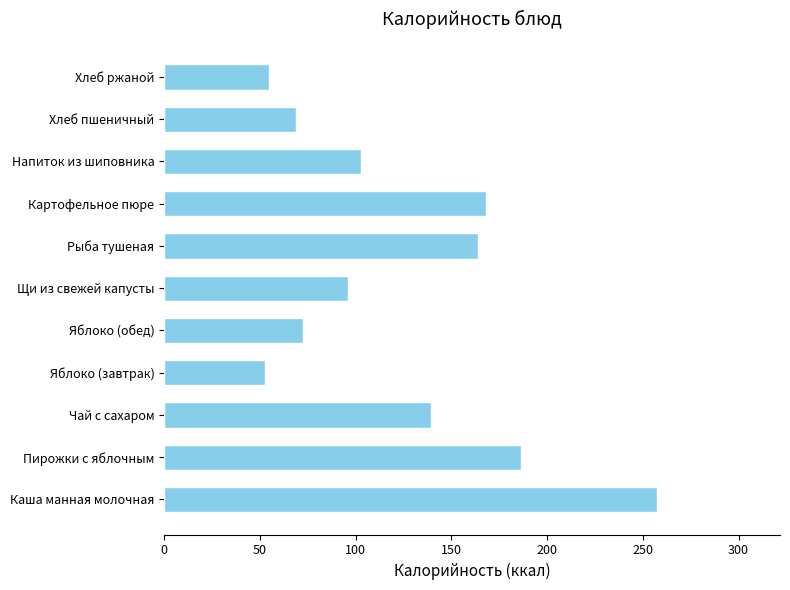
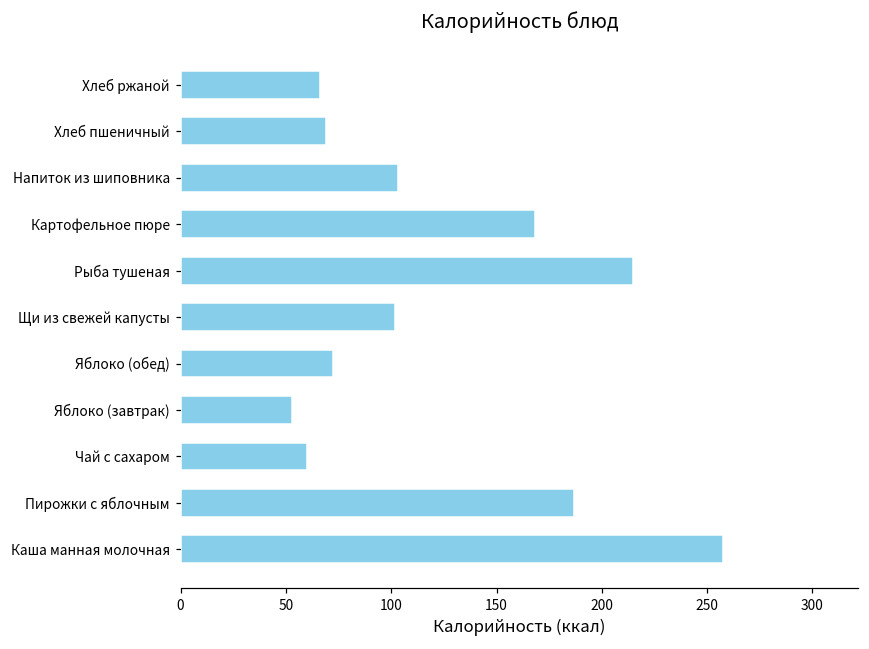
Хлеб ржаной: 55 -> 66
Рыба тушеная: 164 -> 215
Щи из свежей капусты: 96 -> 102
Чай с сахаром: 140 -> 60
